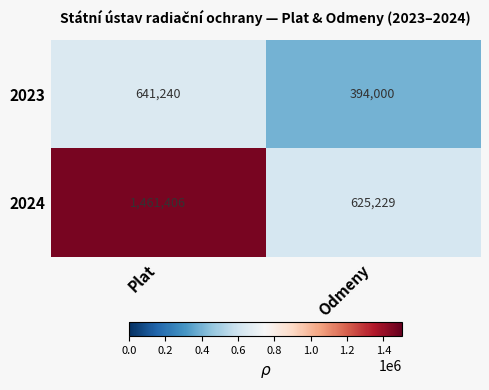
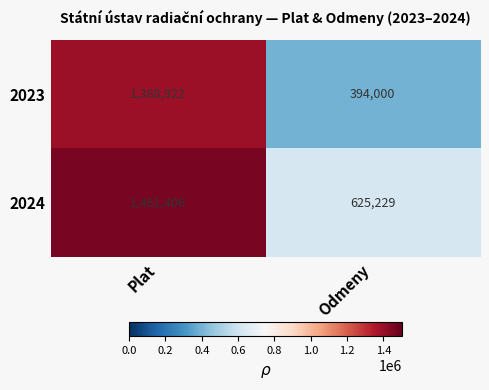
2023, Plat: 641,240 -> 1,388,922
